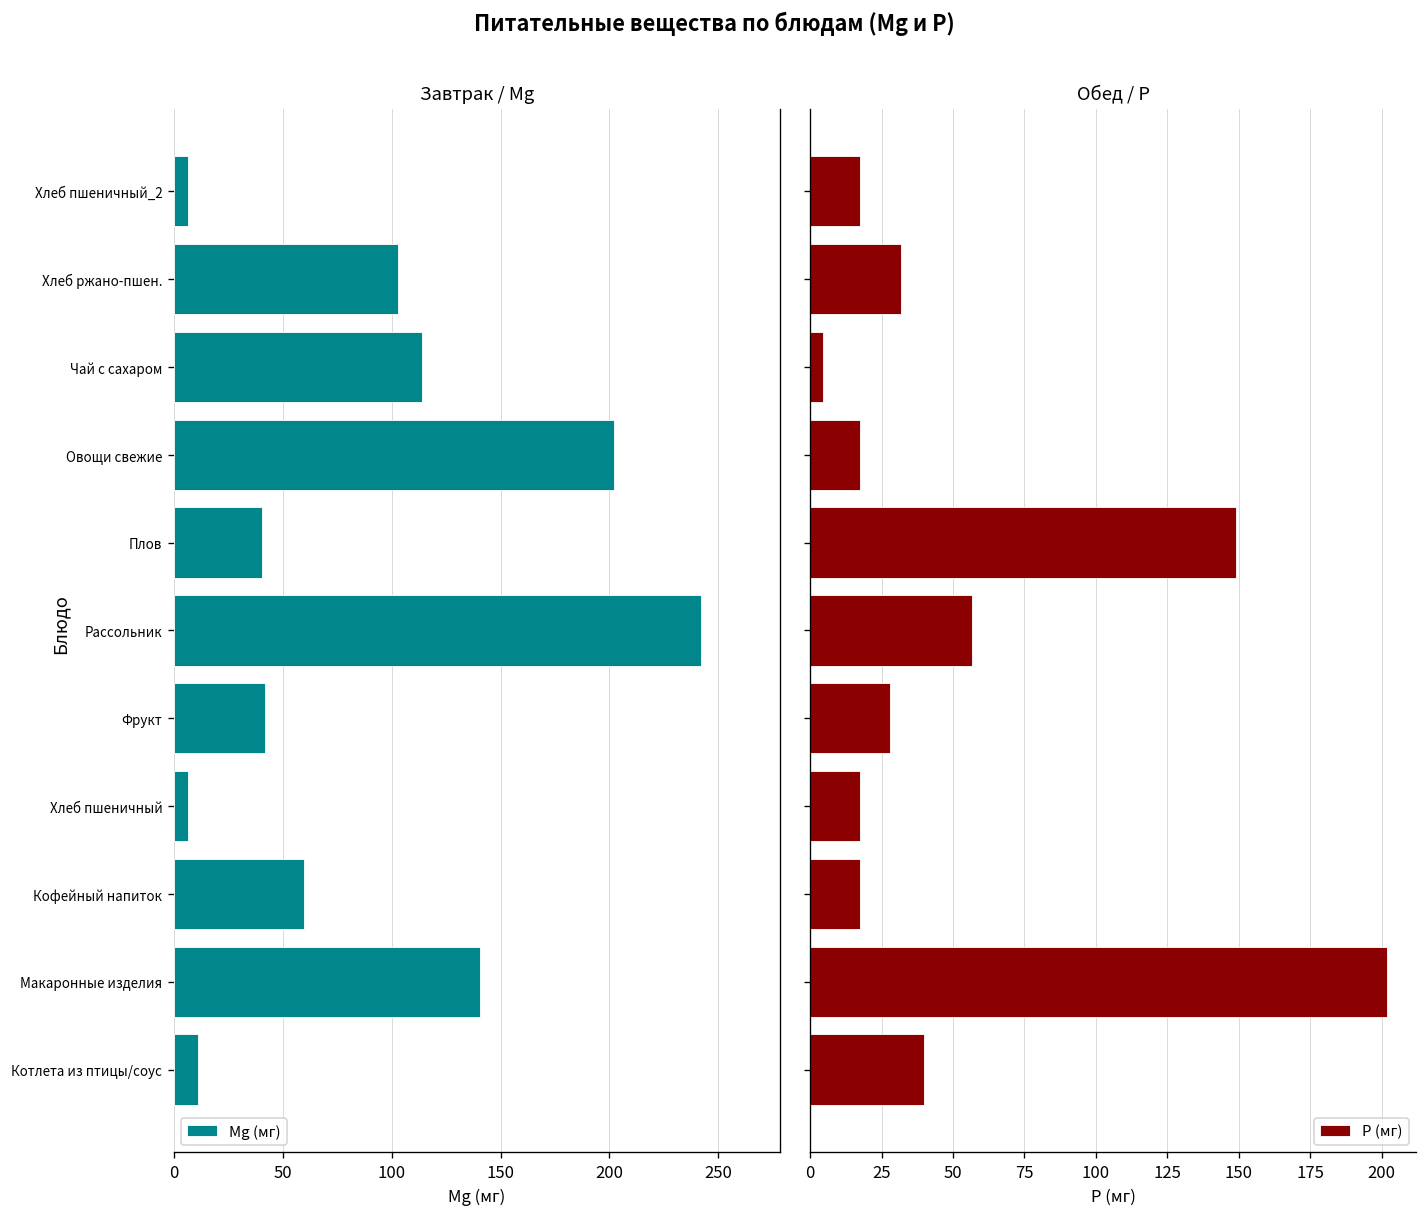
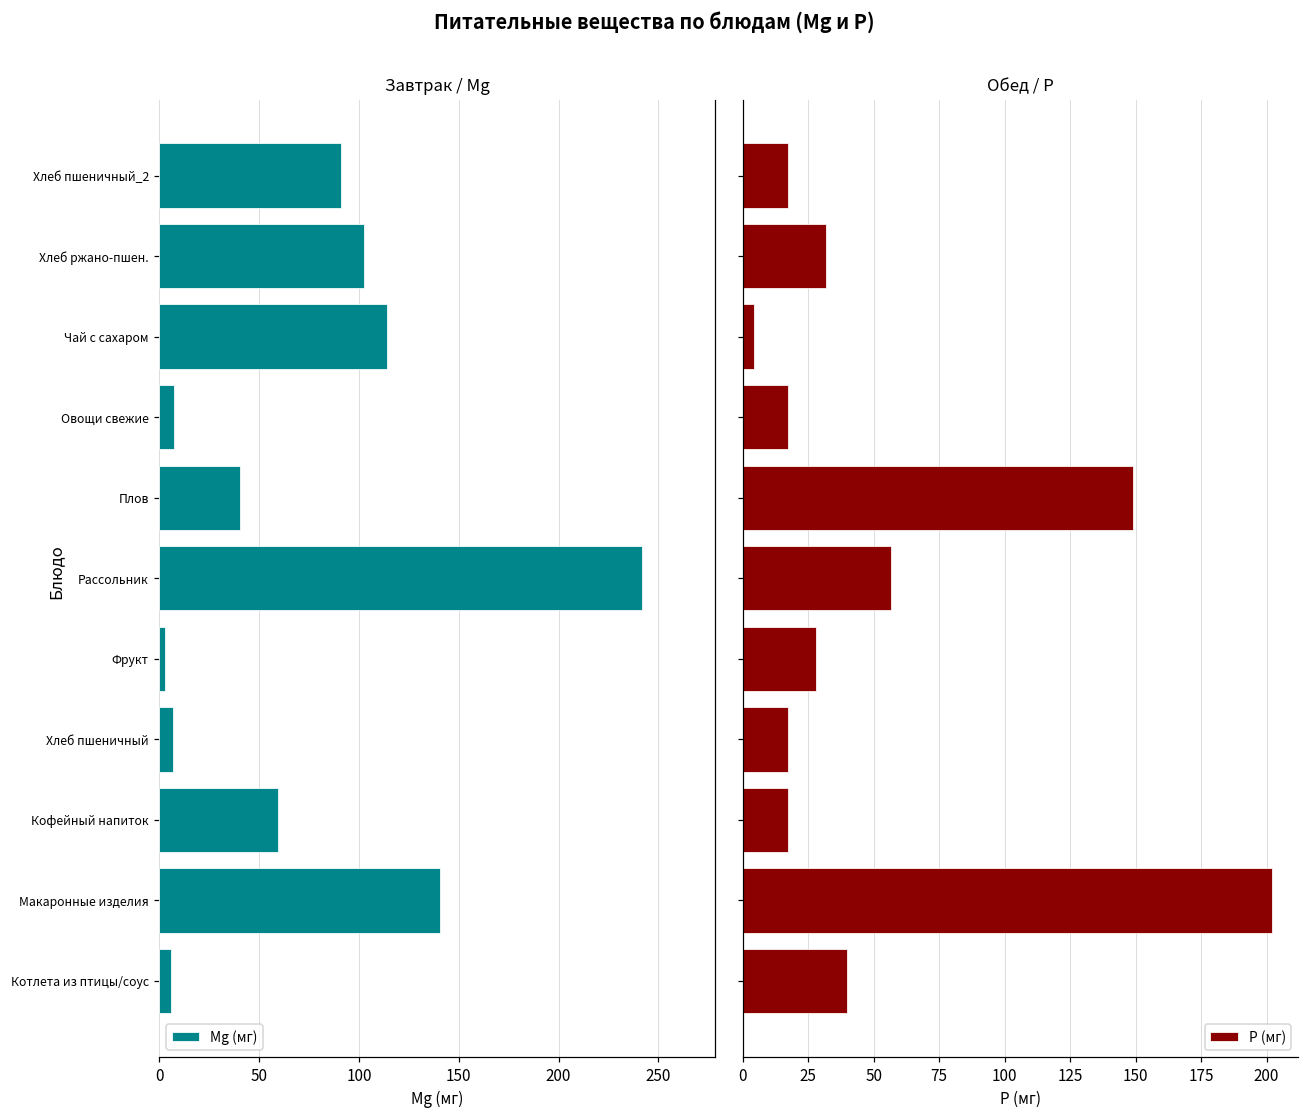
Завтрак / Mg, Хлеб пшеничный_2: 7 -> 91
Завтрак / Mg, Овощи свежие: 202 -> 8
Завтрак / Mg, Фрукт: 42 -> 3
Завтрак / Mg, Котлета из птицы/соус: 11 -> 6
